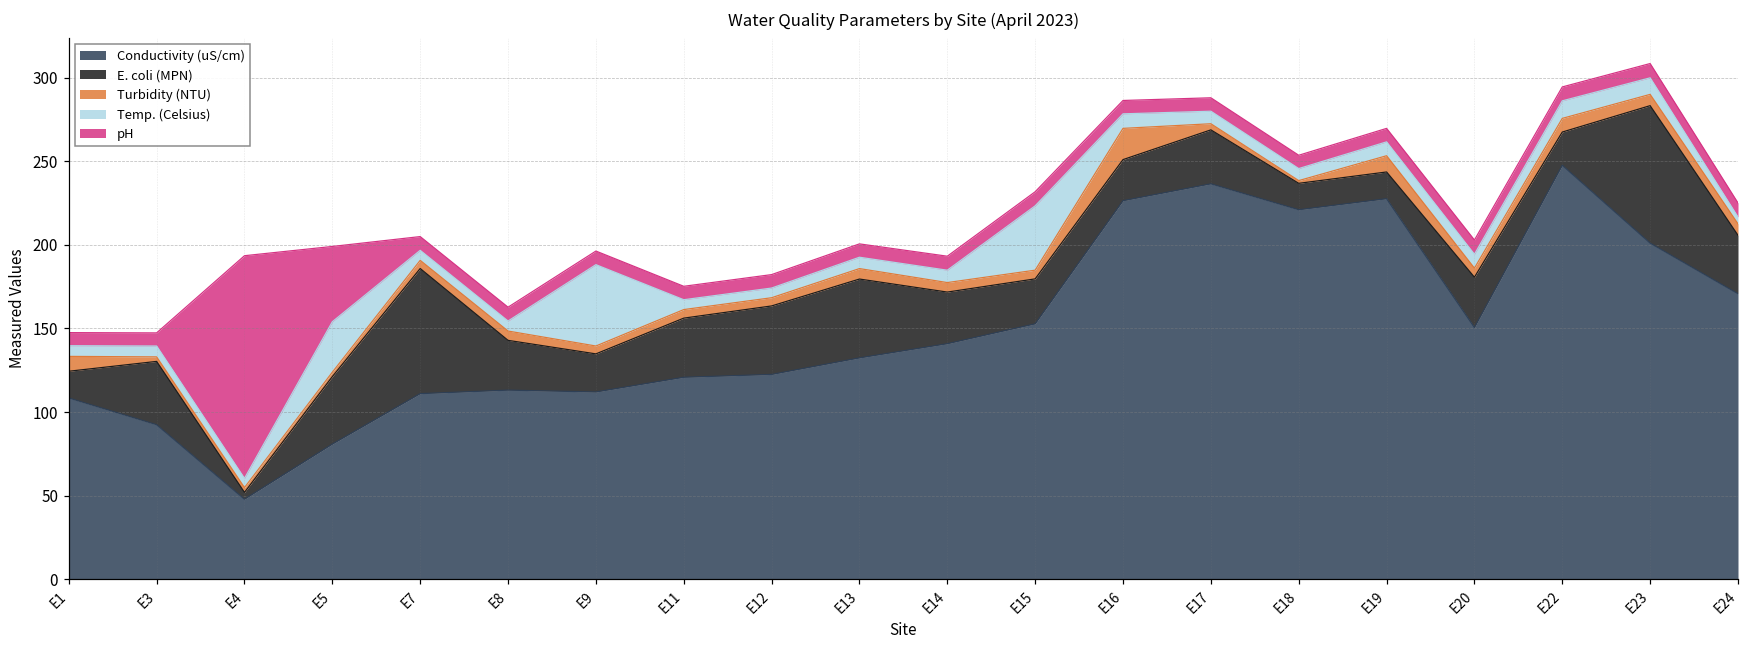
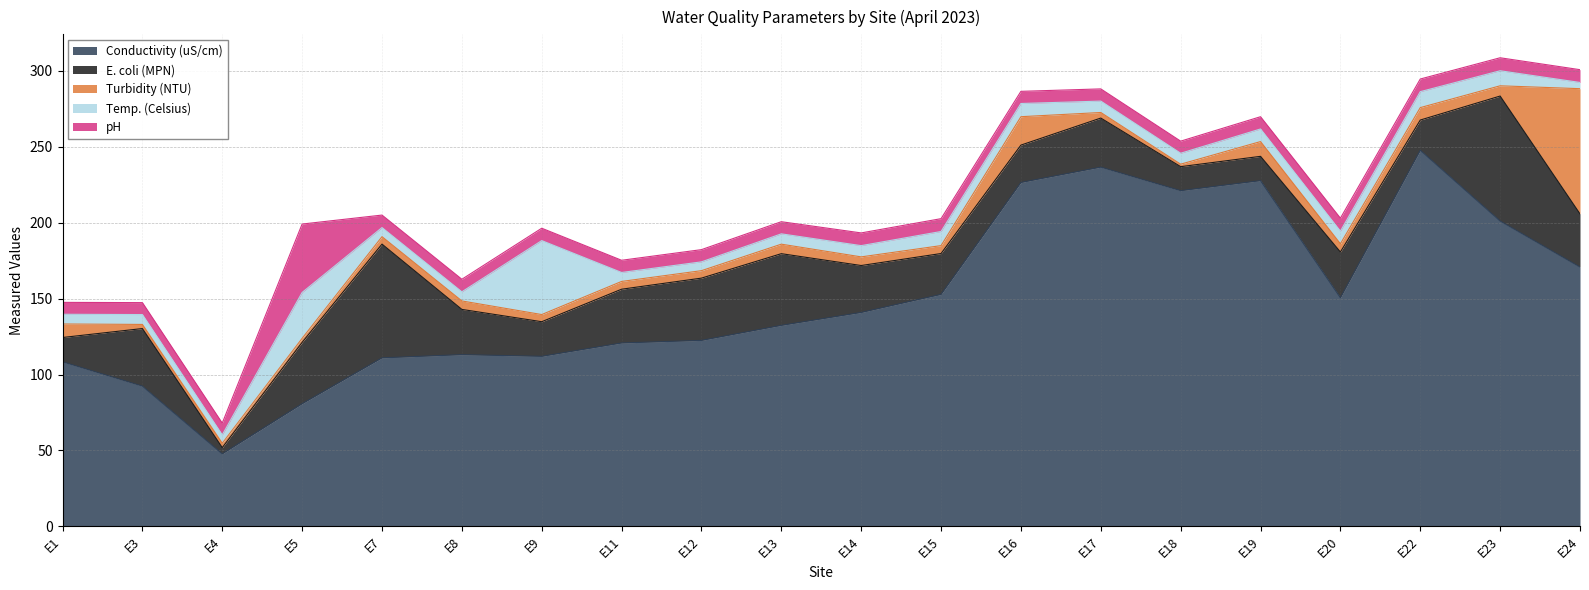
pH, E4: 133 -> 8
Temp. (Celsius), E15: 39 -> 9
Turbidity (NTU), E24: 7 -> 82
